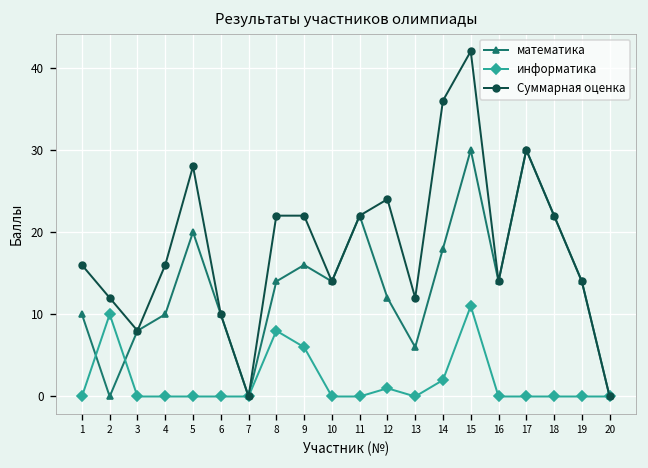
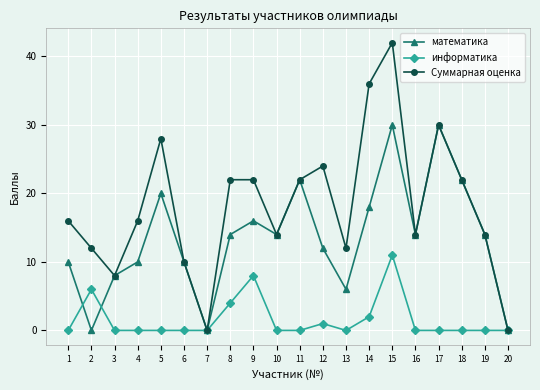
информатика, 2: 10 -> 6
информатика, 8: 8 -> 4
информатика, 9: 6 -> 8
